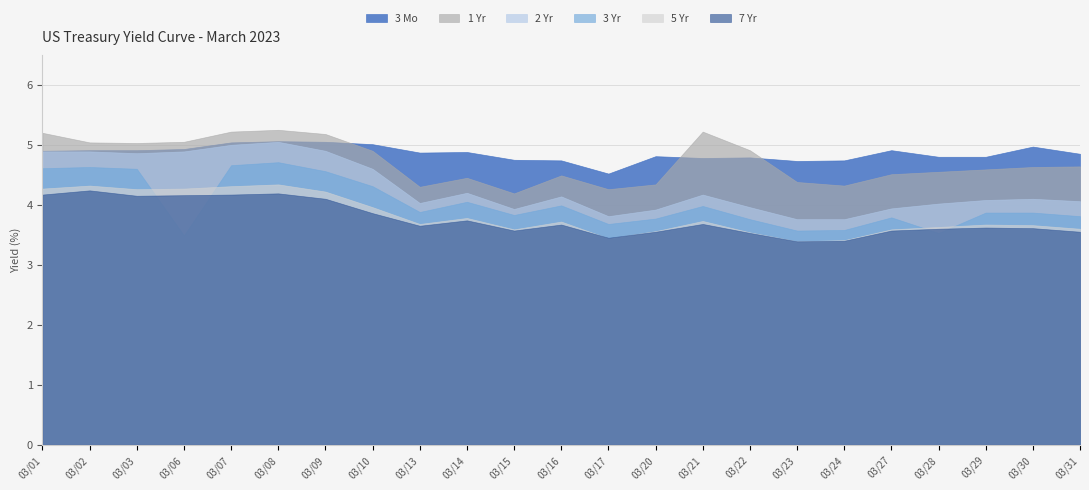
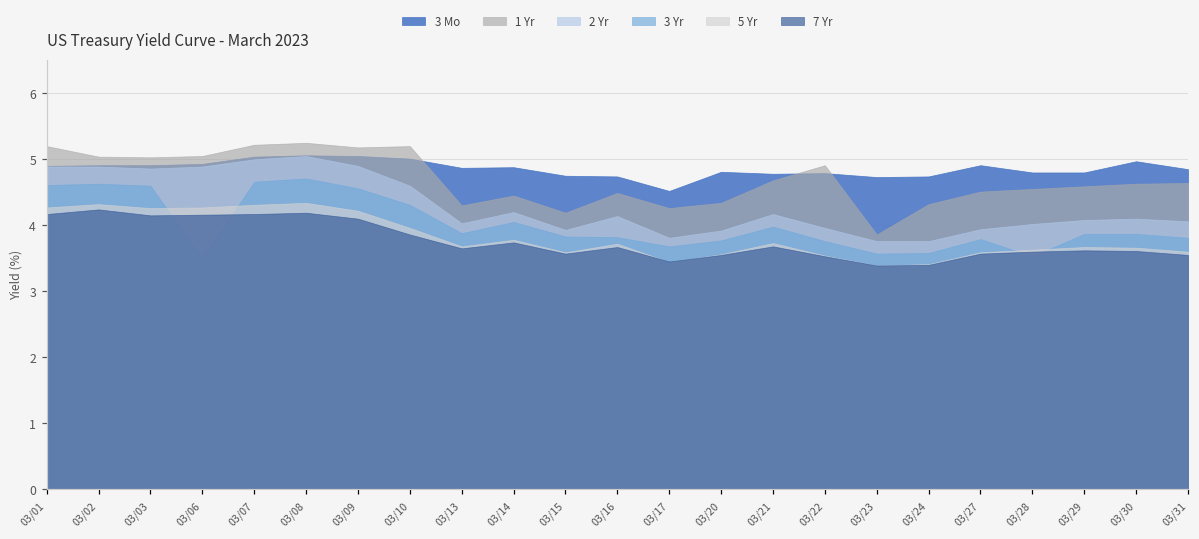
1 Yr, 03/10: 4.9 -> 5.2
3 Yr, 03/16: 4.0 -> 3.8
1 Yr, 03/21: 5.2 -> 4.7
1 Yr, 03/23: 4.4 -> 3.9
